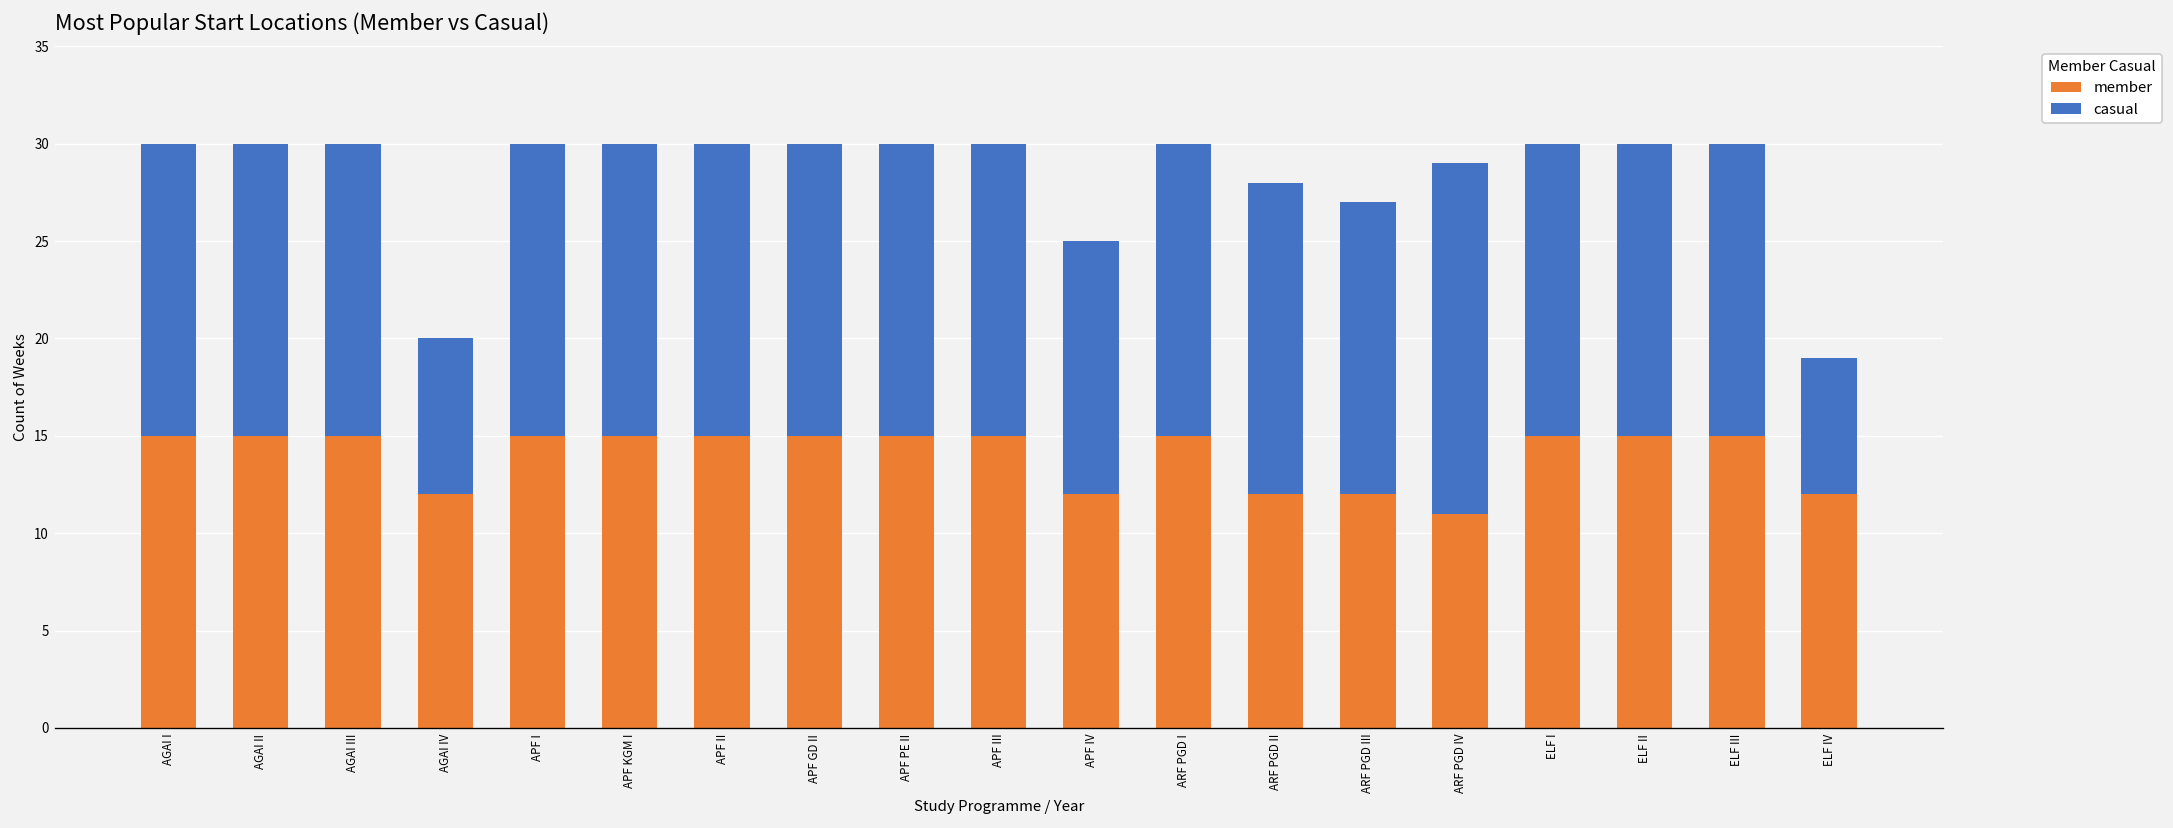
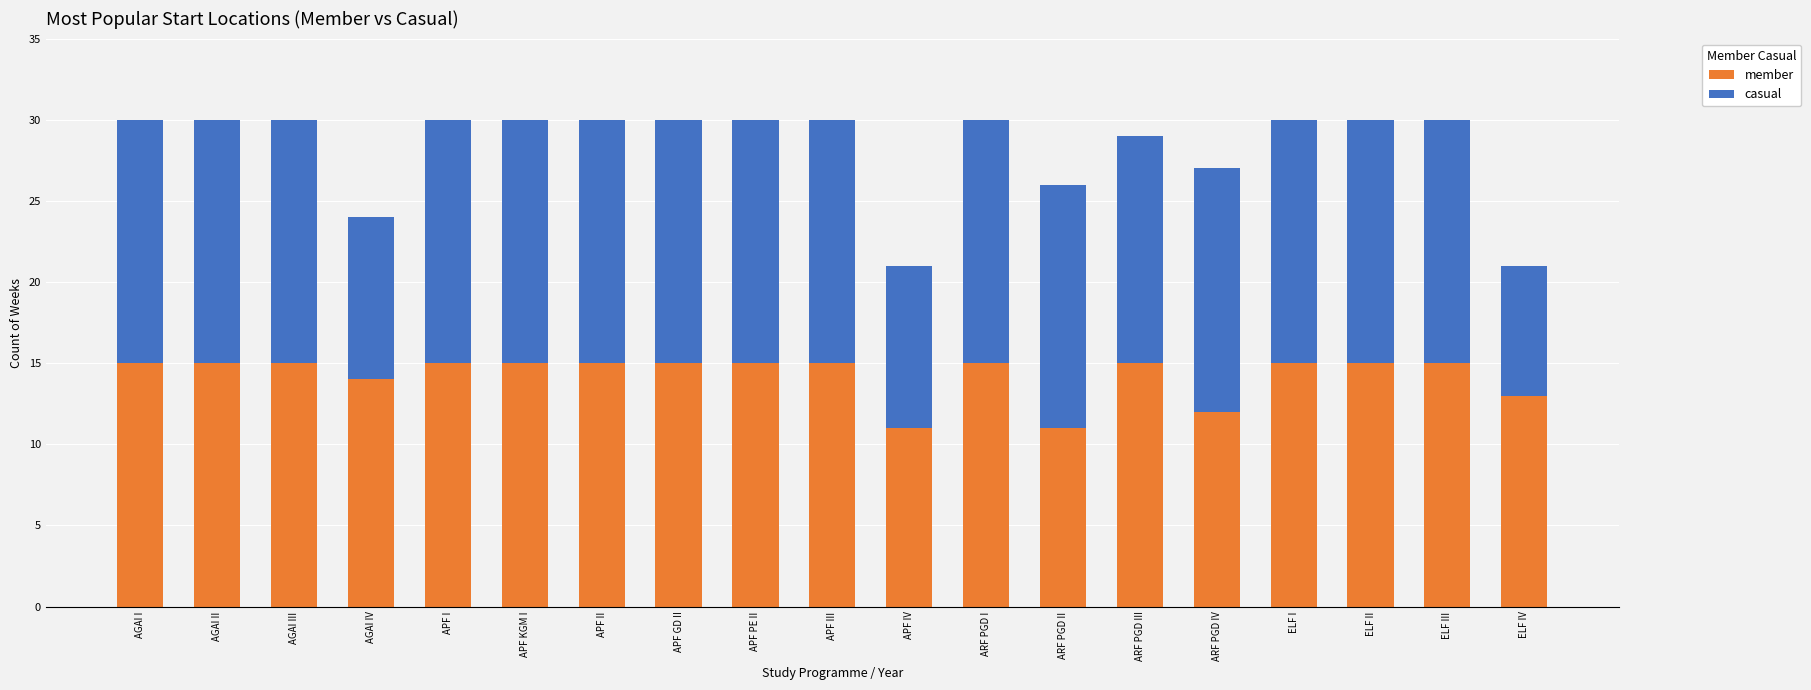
member, AGAI IV: 12 -> 14
casual, AGAI IV: 8 -> 10
member, APF IV: 12 -> 11
casual, APF IV: 13 -> 10
member, ARF PGD II: 12 -> 11
casual, ARF PGD II: 16 -> 15
member, ARF PGD III: 12 -> 15
casual, ARF PGD III: 15 -> 14
member, ARF PGD IV: 11 -> 12
casual, ARF PGD IV: 18 -> 15
member, ELF IV: 12 -> 13
casual, ELF IV: 7 -> 8
